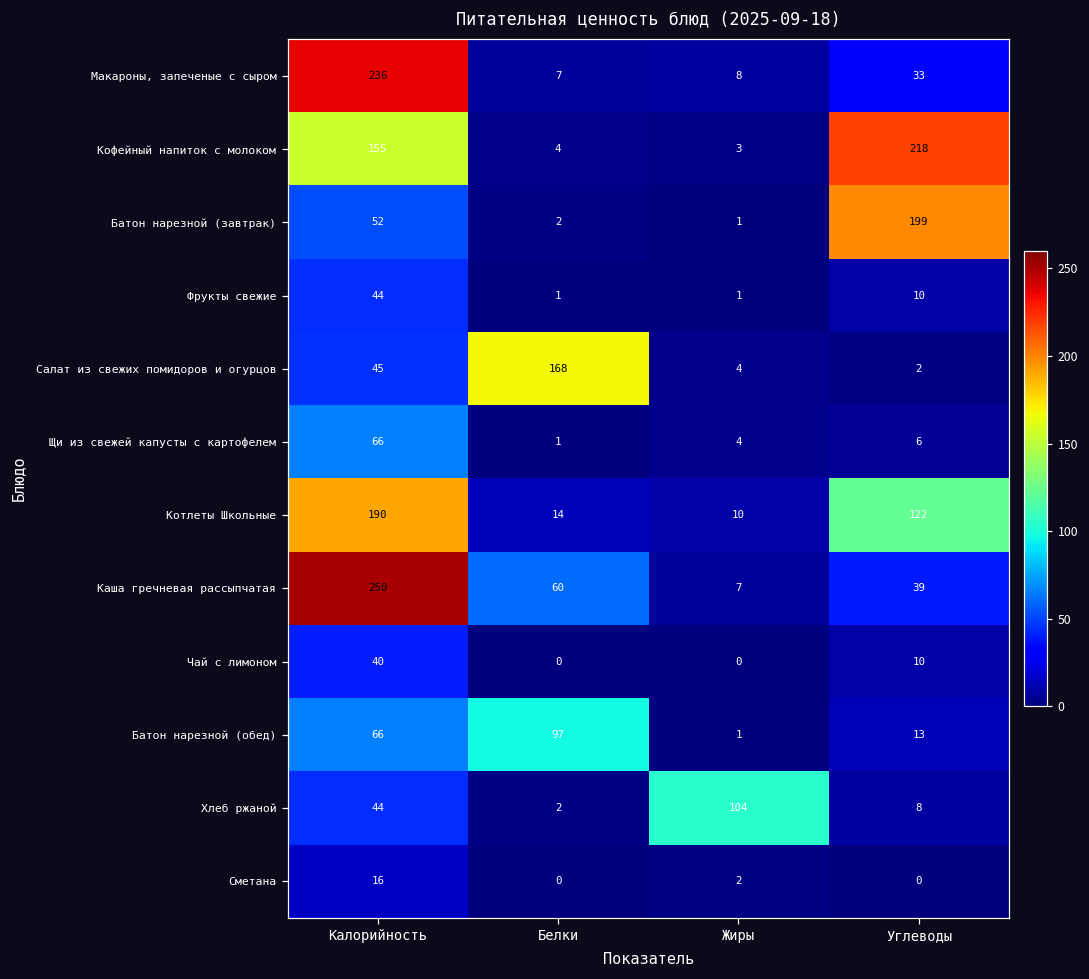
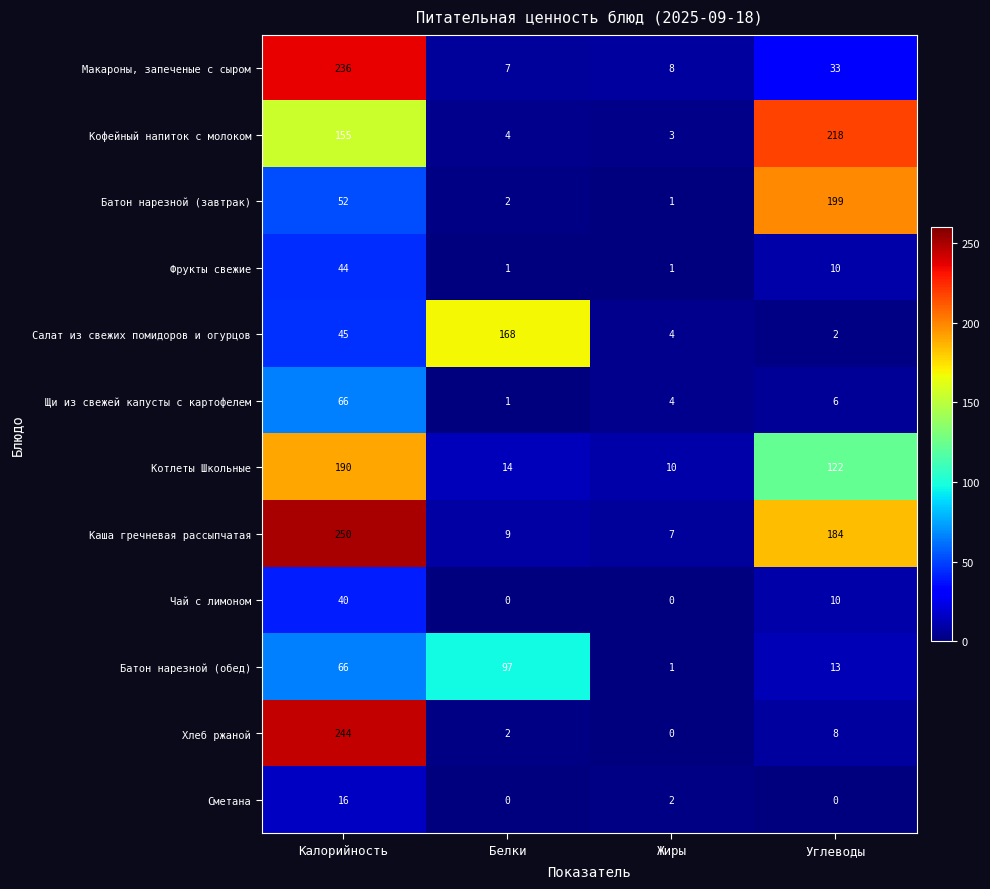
Каша гречневая рассыпчатая, Белки: 60 -> 9
Каша гречневая рассыпчатая, Углеводы: 39 -> 184
Хлеб ржаной, Калорийность: 44 -> 244
Хлеб ржаной, Жиры: 104 -> 0
